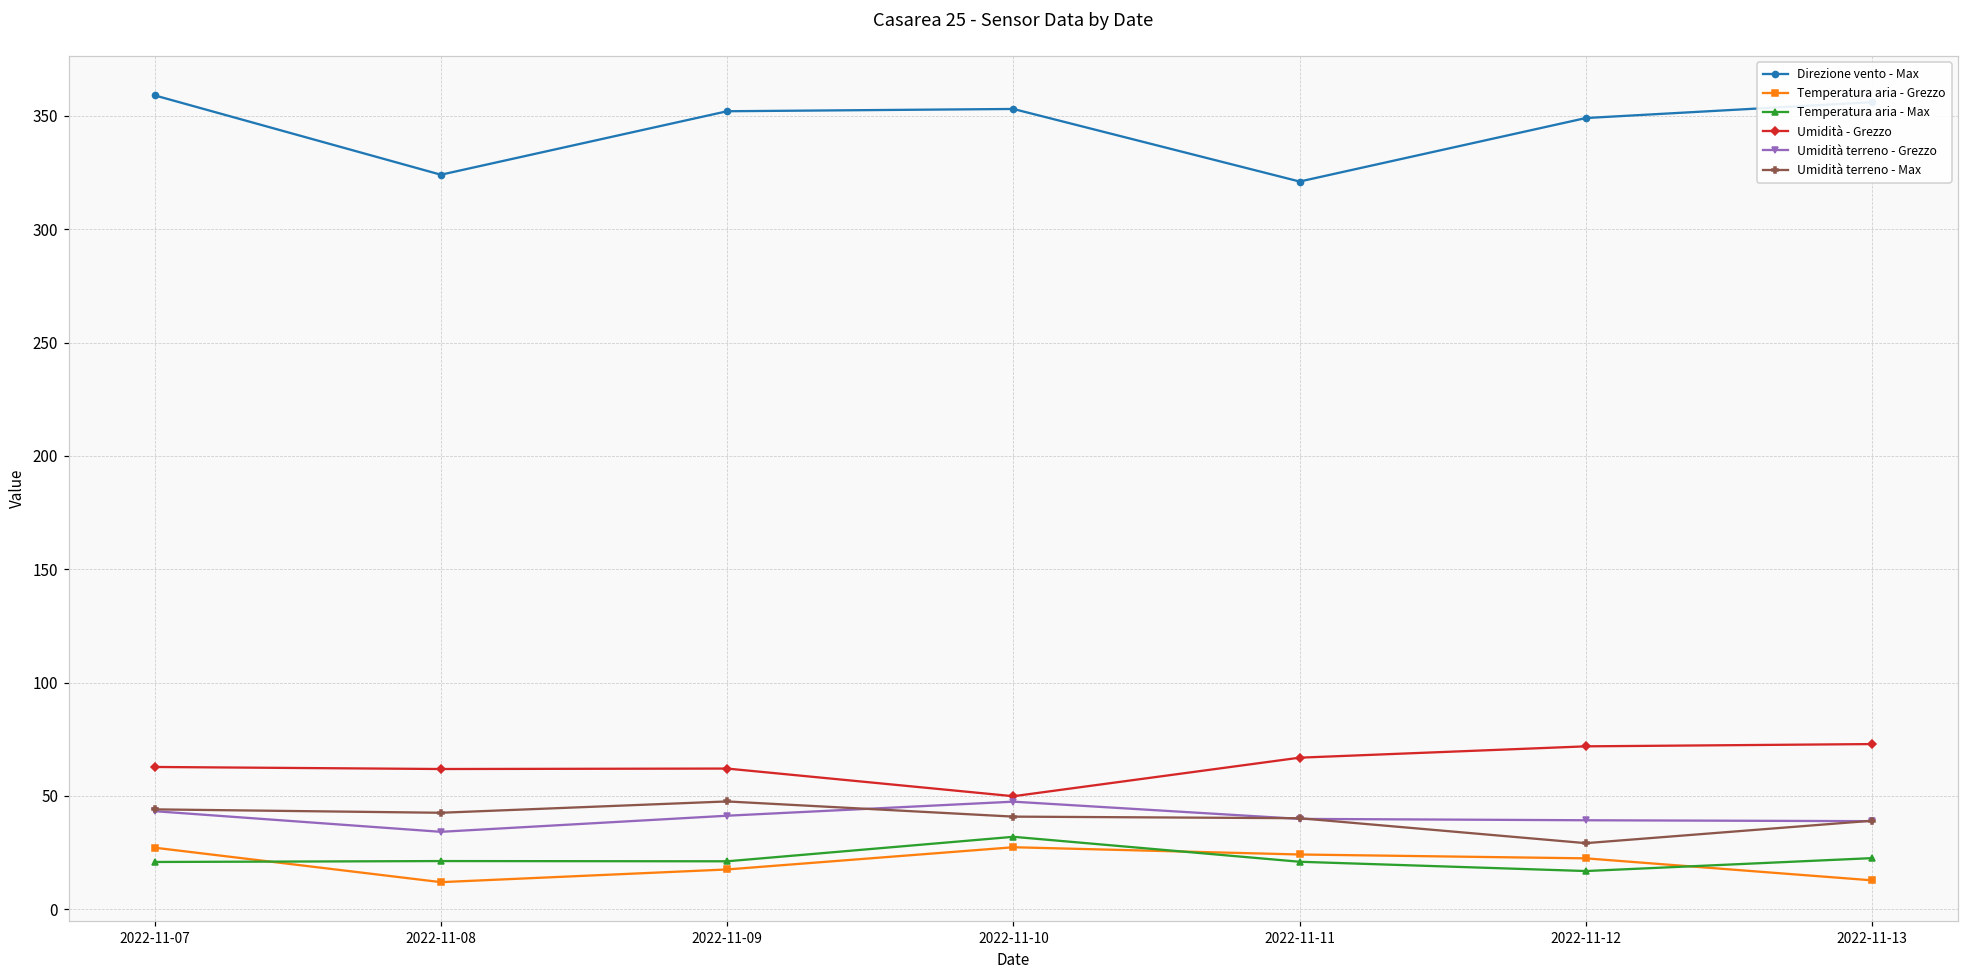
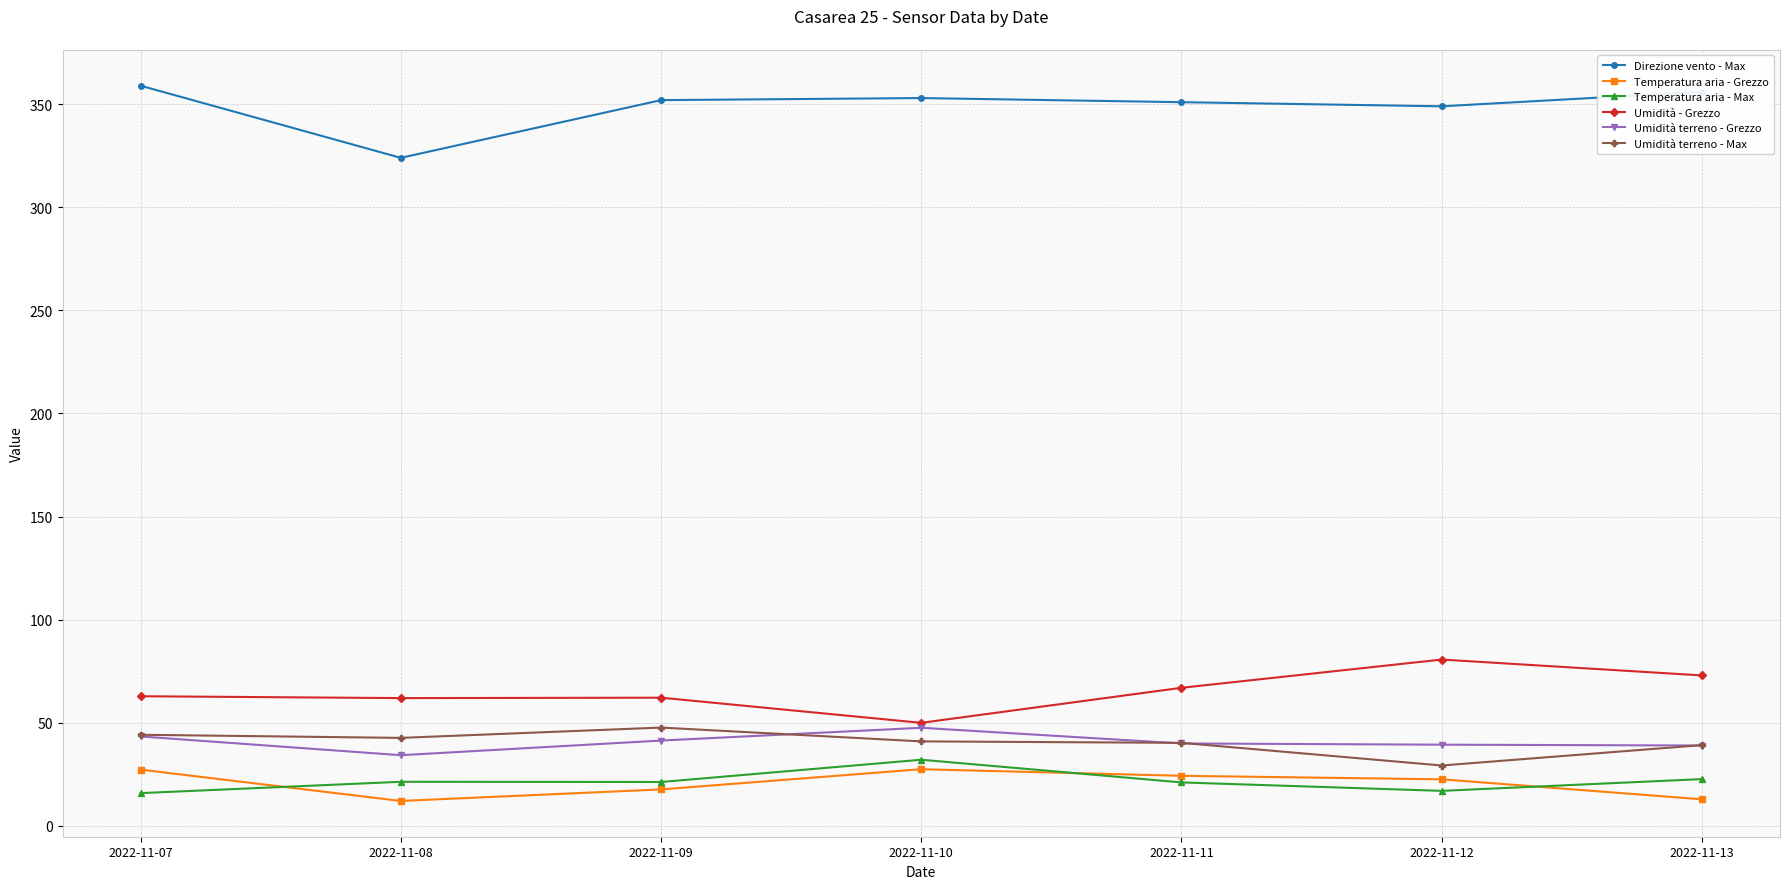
Temperatura aria - Max, 2022-11-07: 21 -> 16
Direzione vento - Max, 2022-11-11: 321 -> 351
Umidità - Grezzo, 2022-11-12: 72 -> 81
